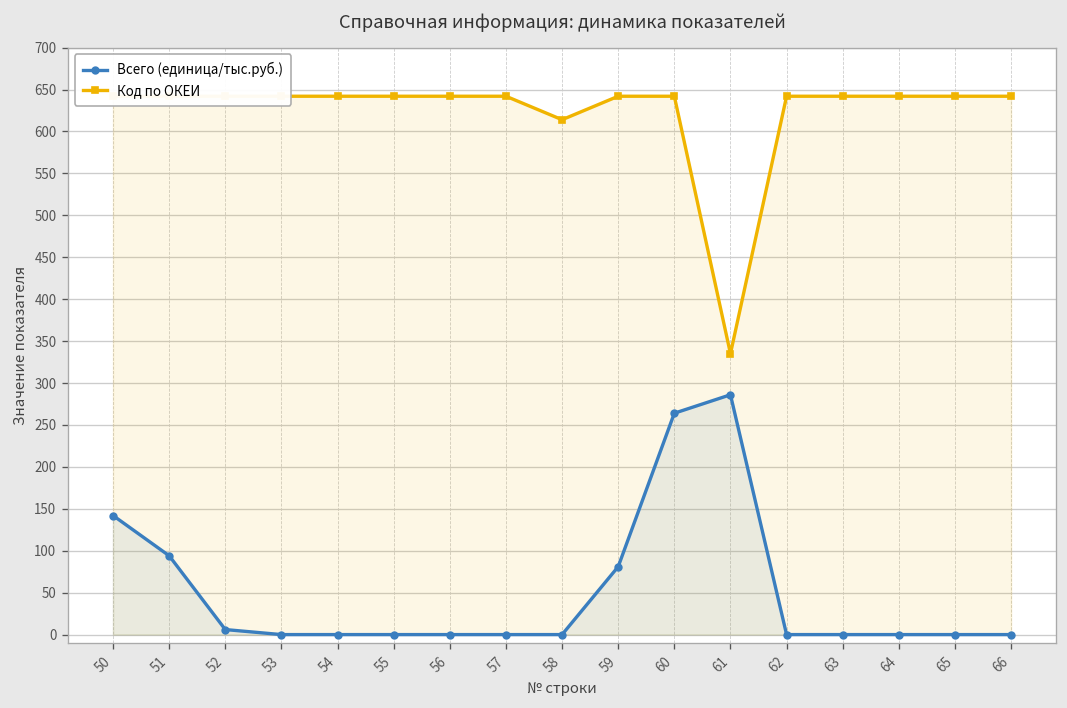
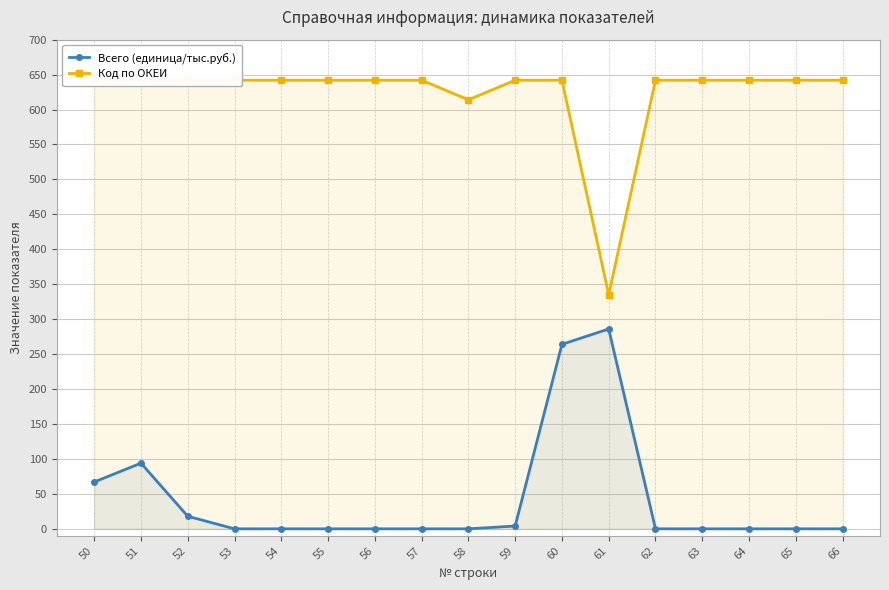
Всего (единица/тыс.руб.), 50: 140 -> 70
Всего (единица/тыс.руб.), 52: 10 -> 20
Всего (единица/тыс.руб.), 59: 80 -> 0
